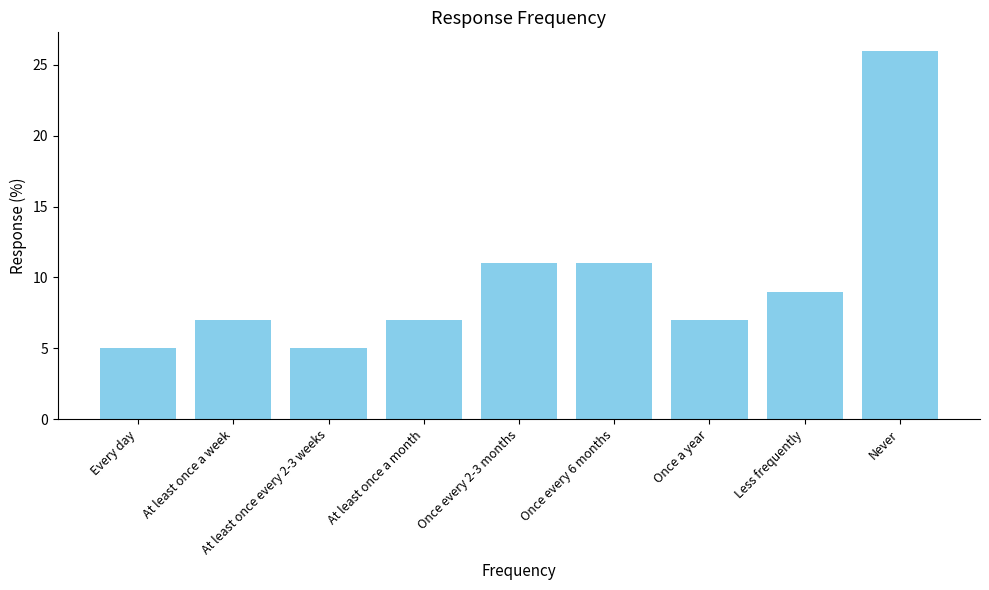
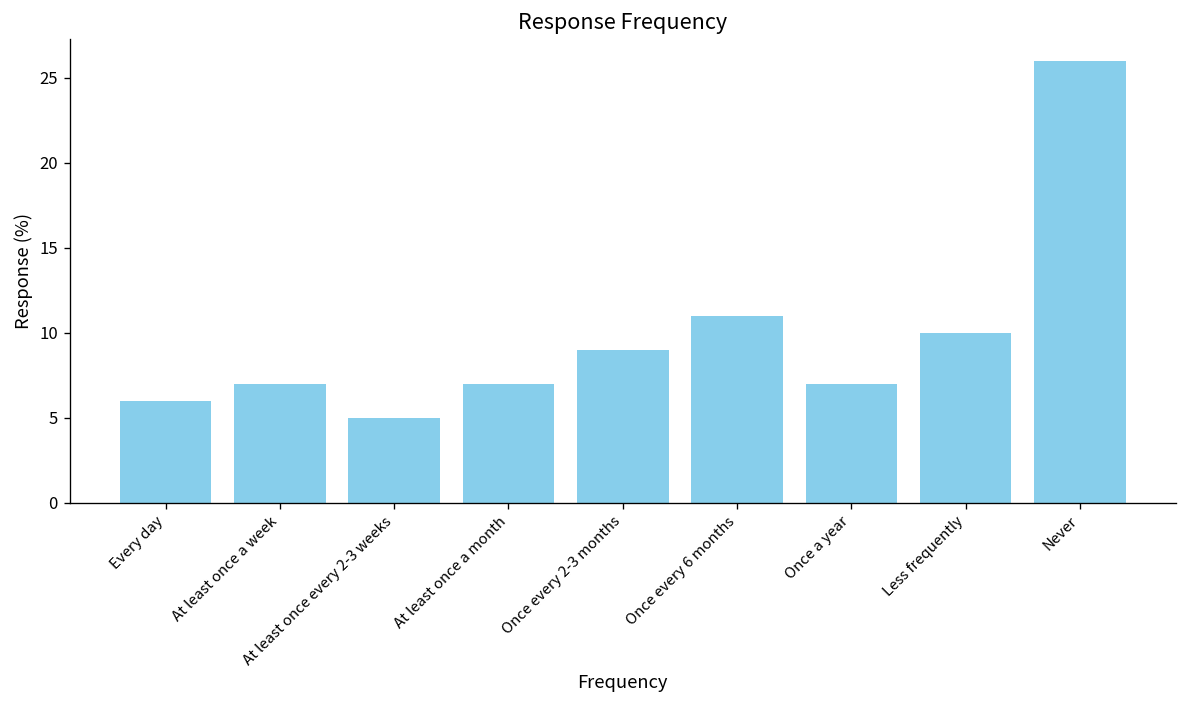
Every day: 5 -> 6
Once every 2-3 months: 11 -> 9
Less frequently: 9 -> 10
